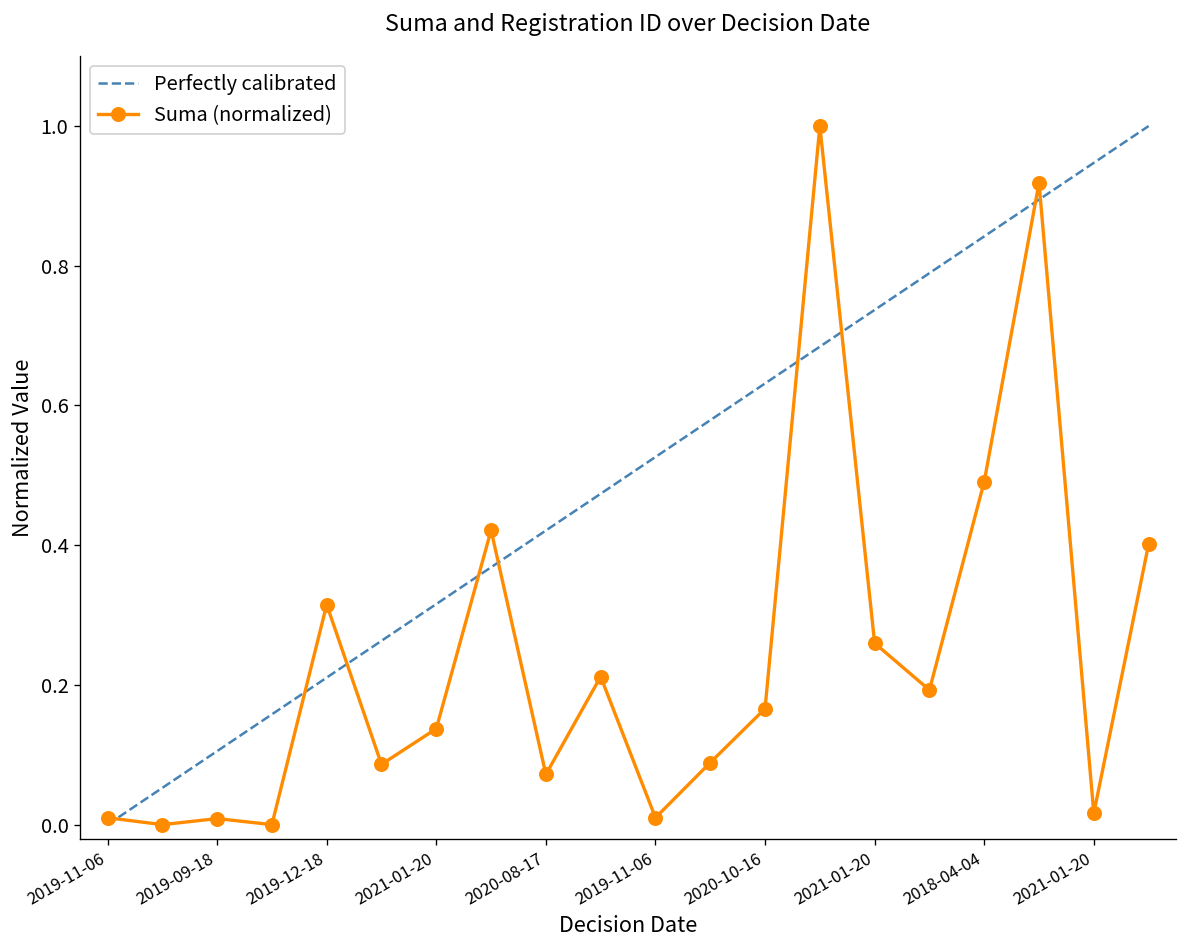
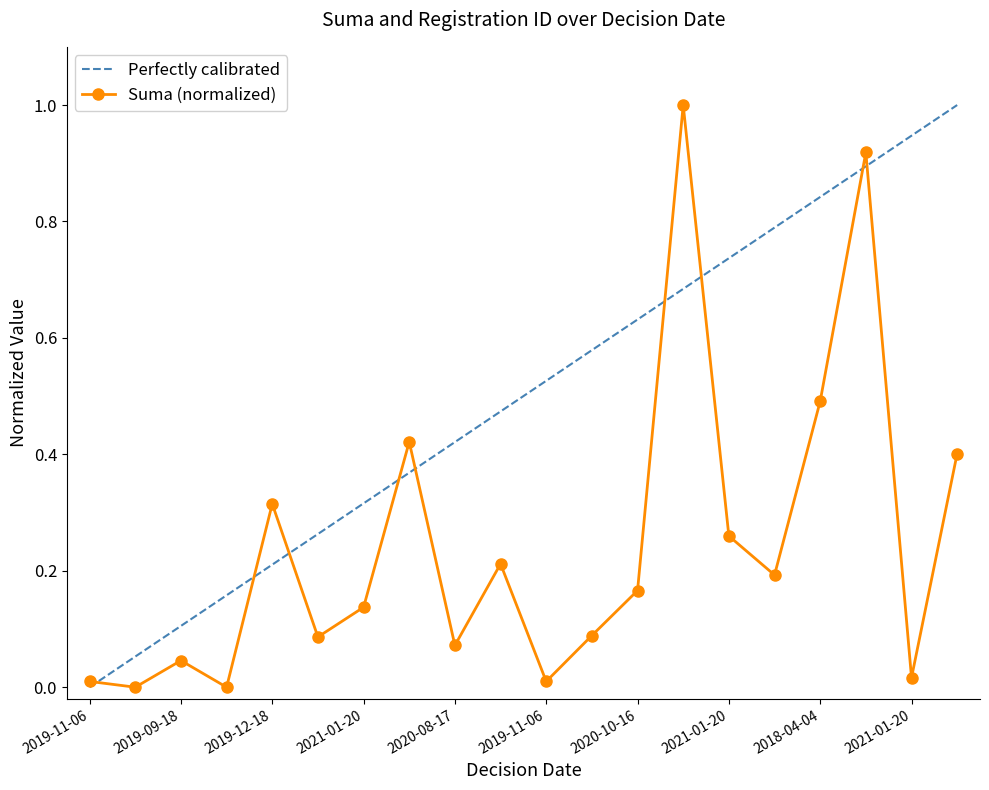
Suma (normalized), 2019-09-18: 0.01 -> 0.05
